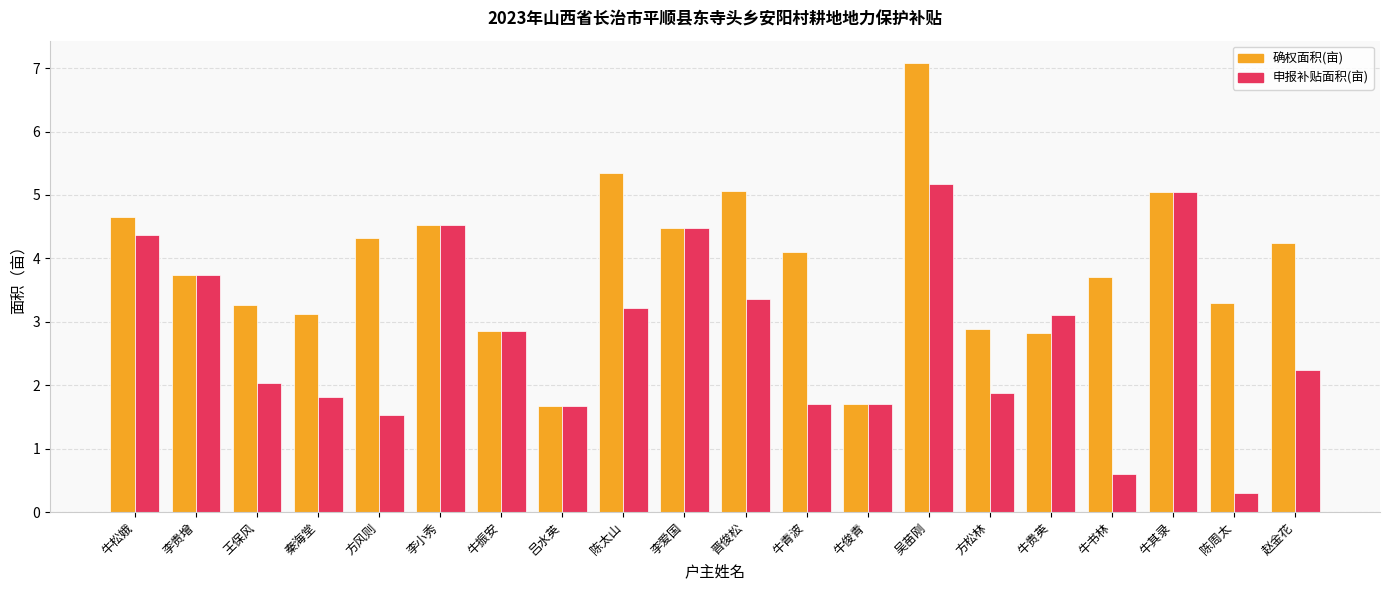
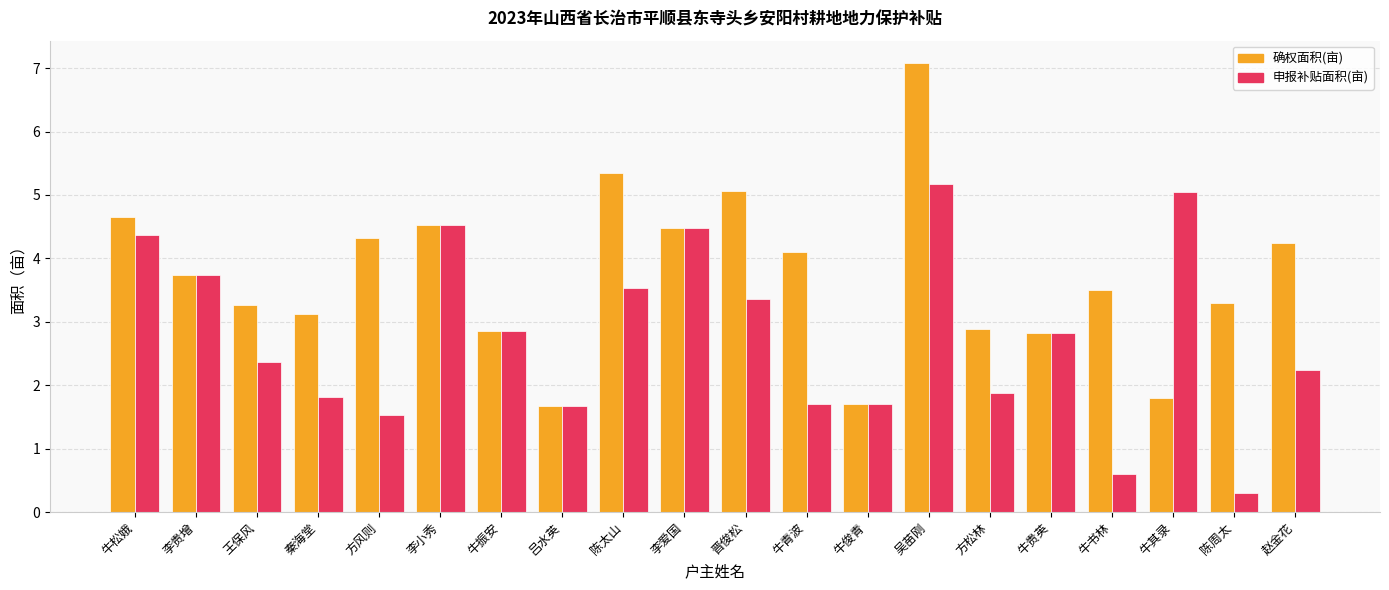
申报补贴面积(亩), 王保风: 2.0 -> 2.4
申报补贴面积(亩), 陈太山: 3.2 -> 3.5
申报补贴面积(亩), 牛贵英: 3.1 -> 2.8
确权面积(亩), 牛书林: 3.7 -> 3.5
确权面积(亩), 牛其录: 5.1 -> 1.8
